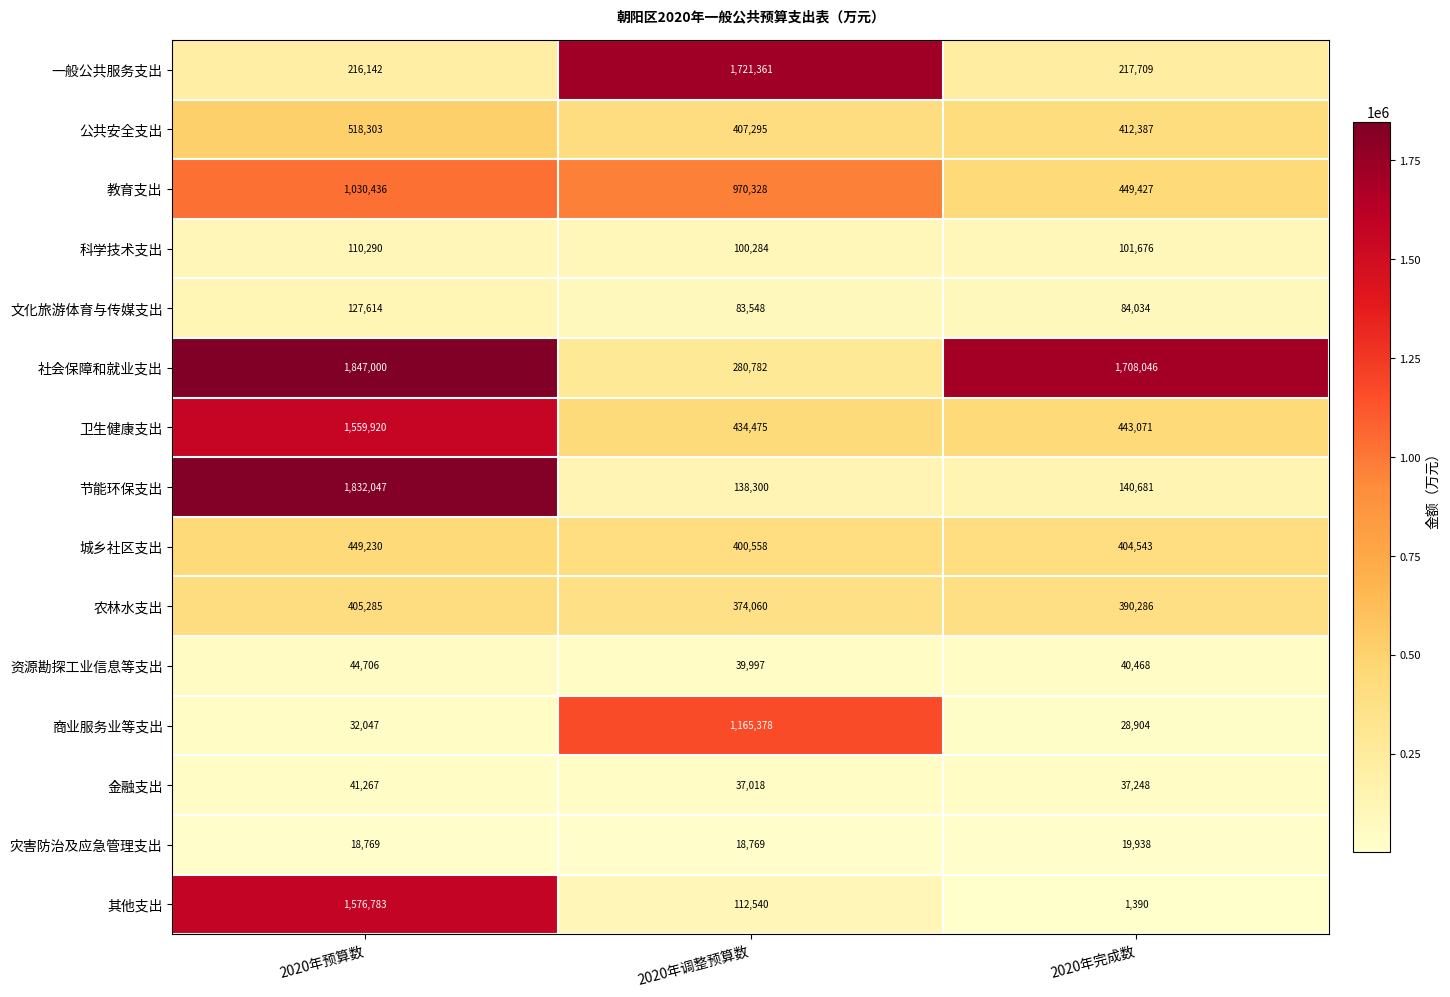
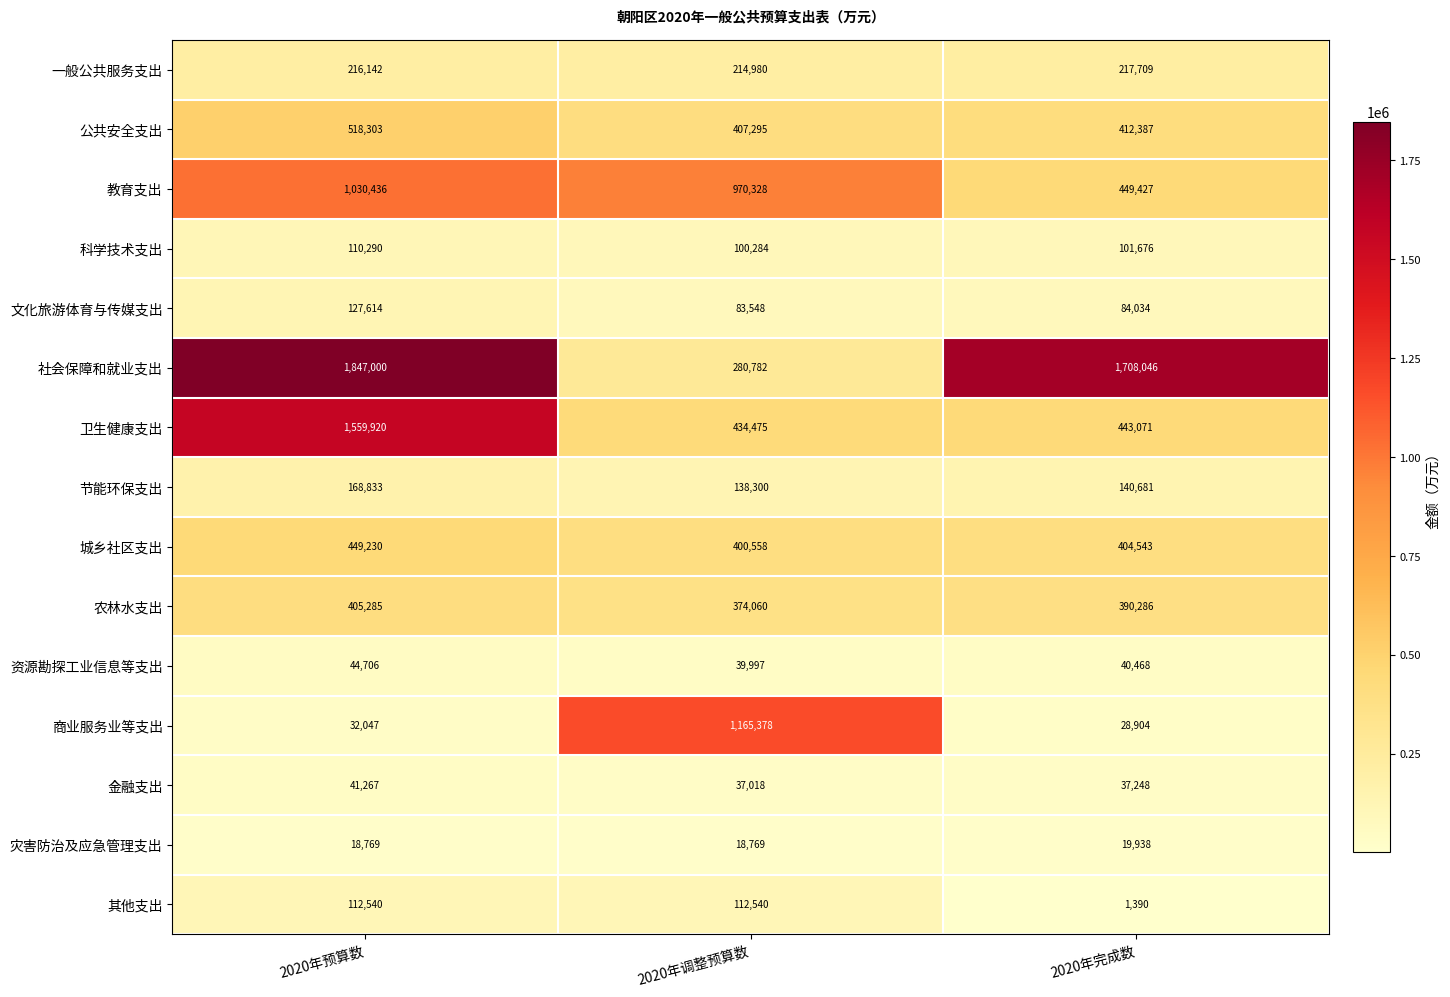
一般公共服务支出, 2020年调整预算数: 1,721,361 -> 214,980
节能环保支出, 2020年预算数: 1,832,047 -> 168,833
其他支出, 2020年预算数: 1,576,783 -> 112,540
